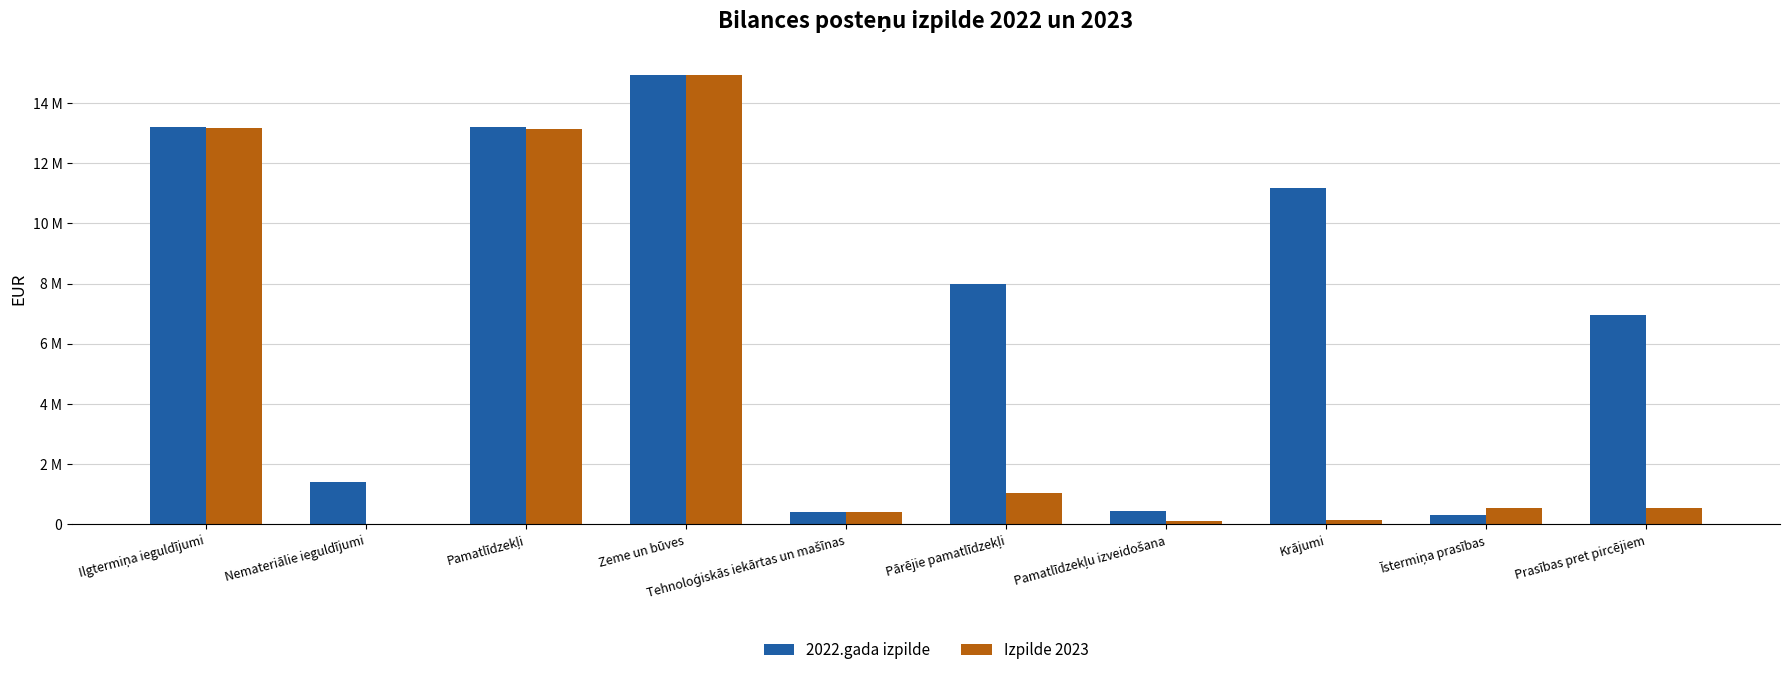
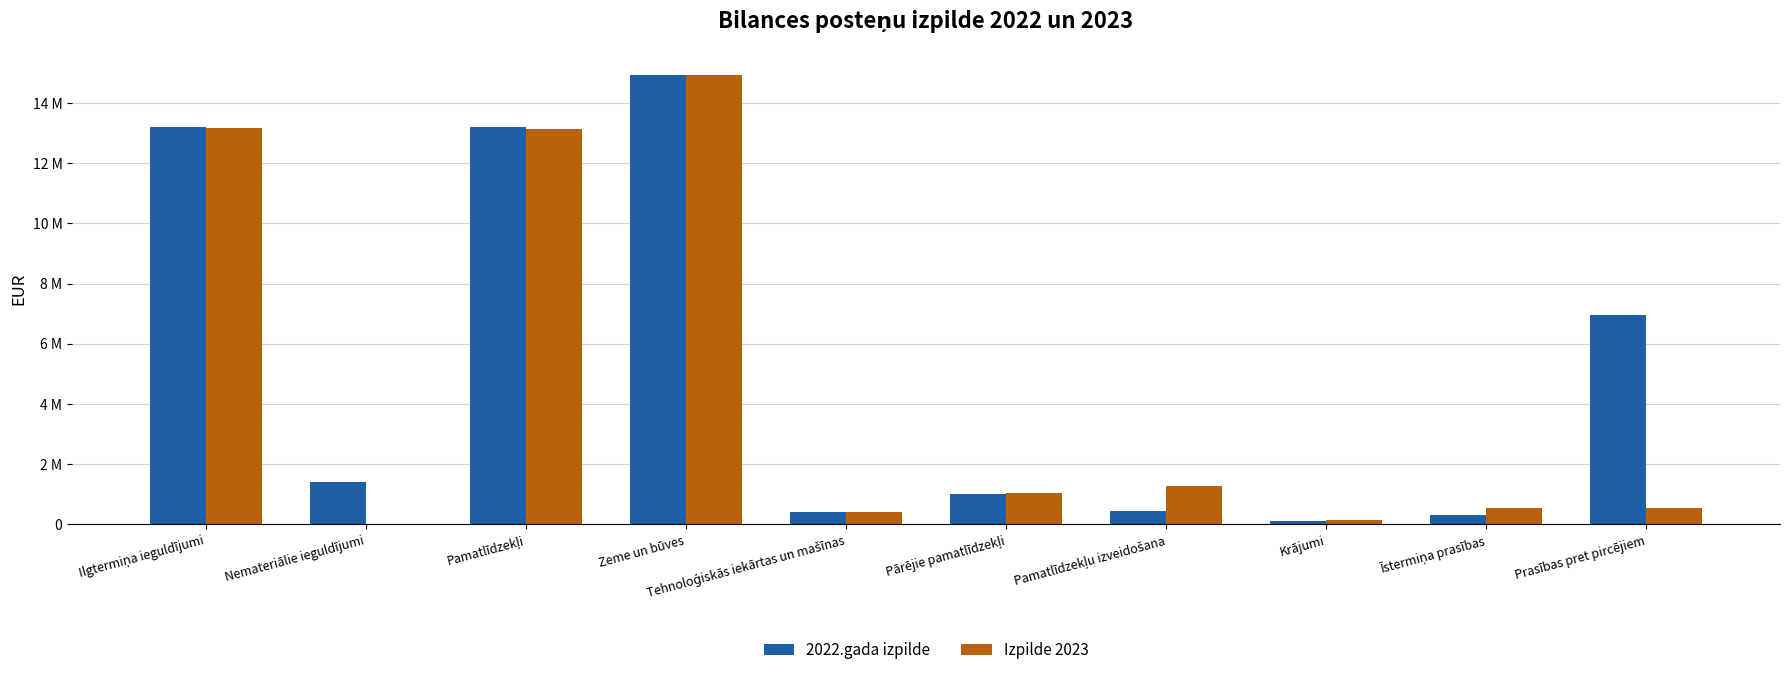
2022.gada izpilde, Pārējie pamatlīdzekļi: 8000000 -> 1000000
Izpilde 2023, Pamatlīdzekļu izveidošana: 100000 -> 1300000
2022.gada izpilde, Krājumi: 11200000 -> 100000
